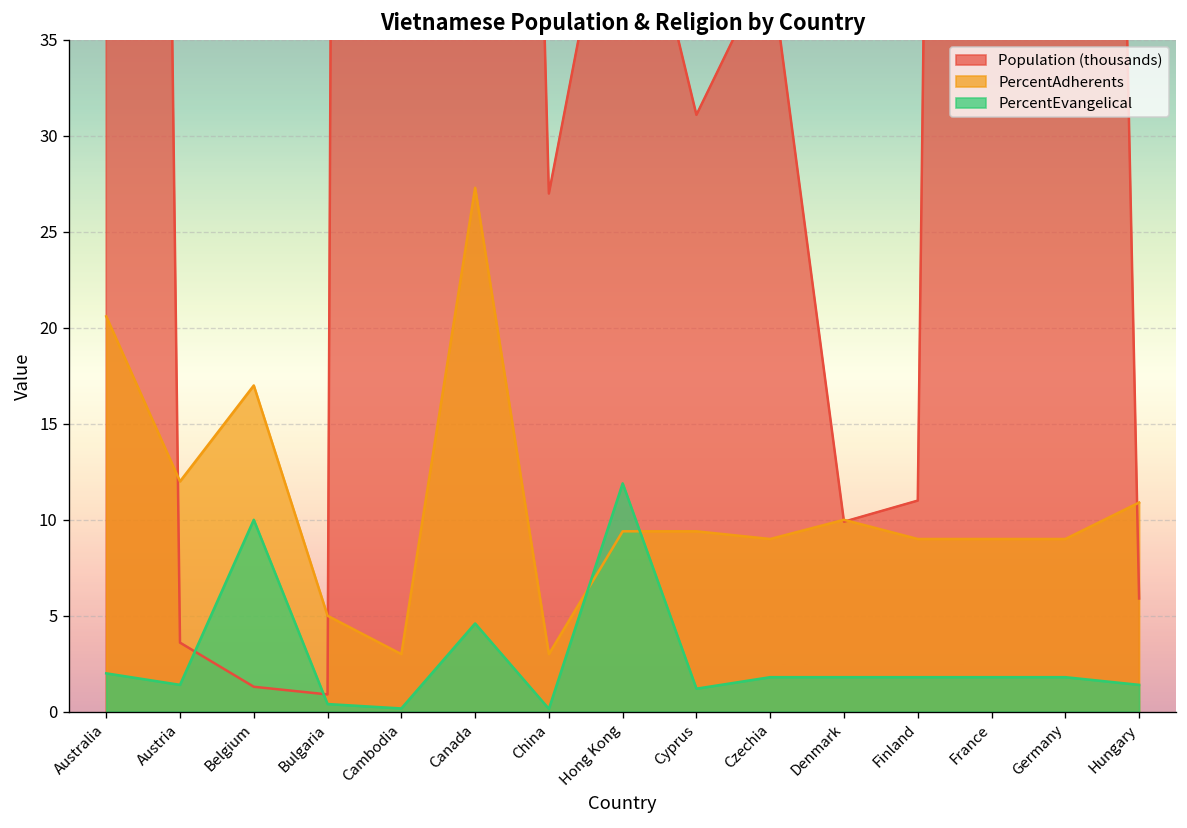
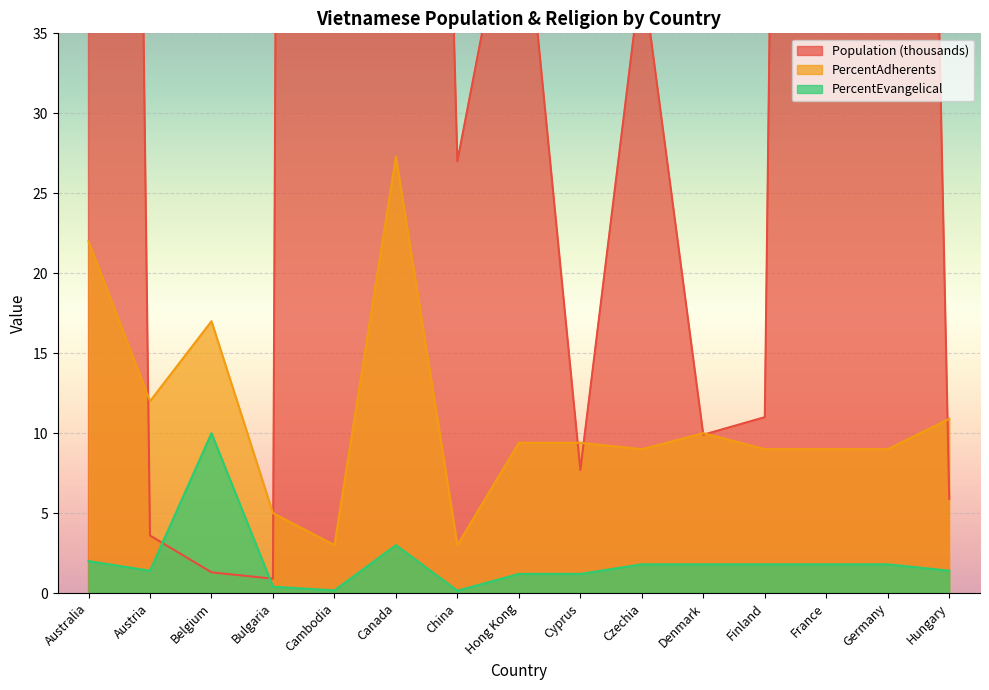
PercentAdherents, Australia: 20.6 -> 22.0
PercentEvangelical, Canada: 4.6 -> 3.0
PercentEvangelical, Hong Kong: 11.9 -> 1.2
Population (thousands), Cyprus: 31.1 -> 7.7
